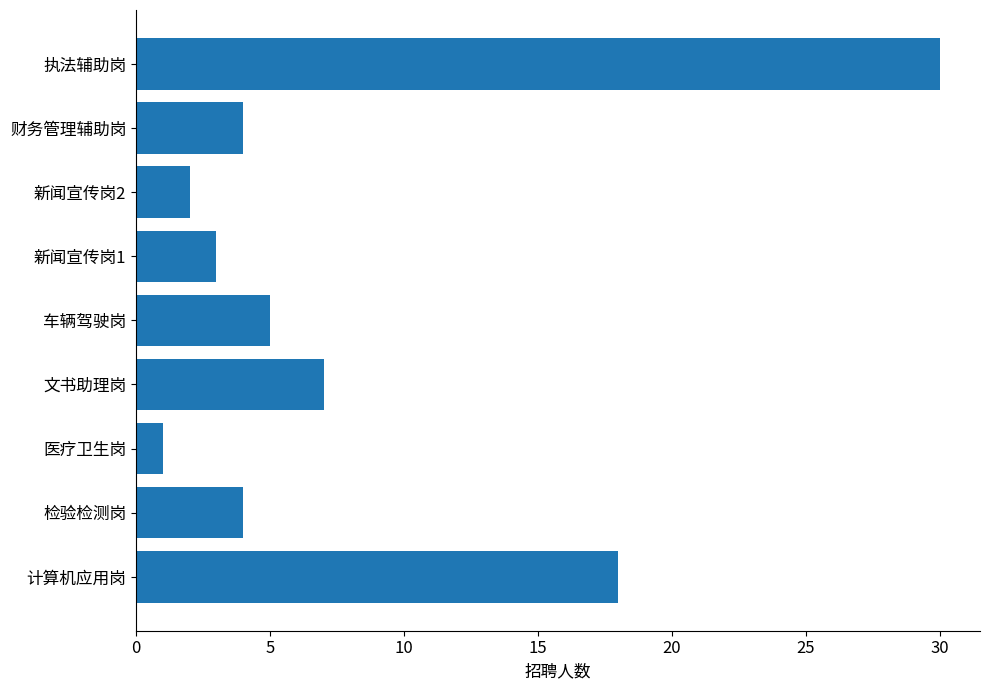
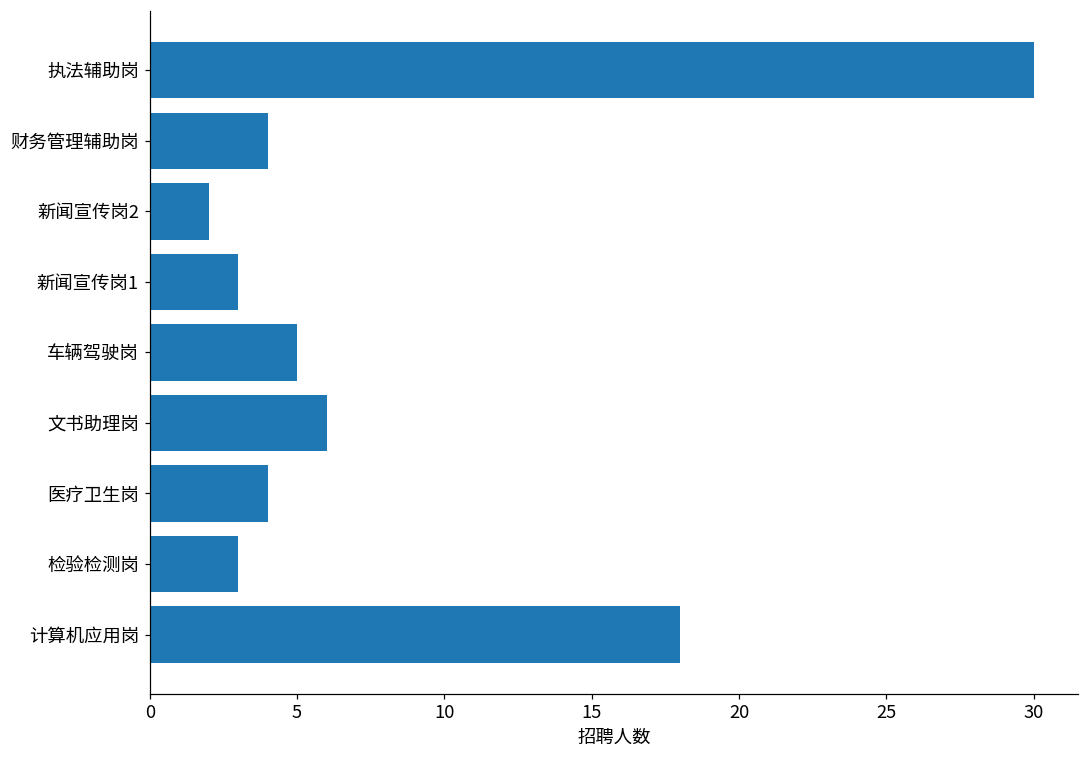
文书助理岗: 7 -> 6
医疗卫生岗: 1 -> 4
检验检测岗: 4 -> 3
